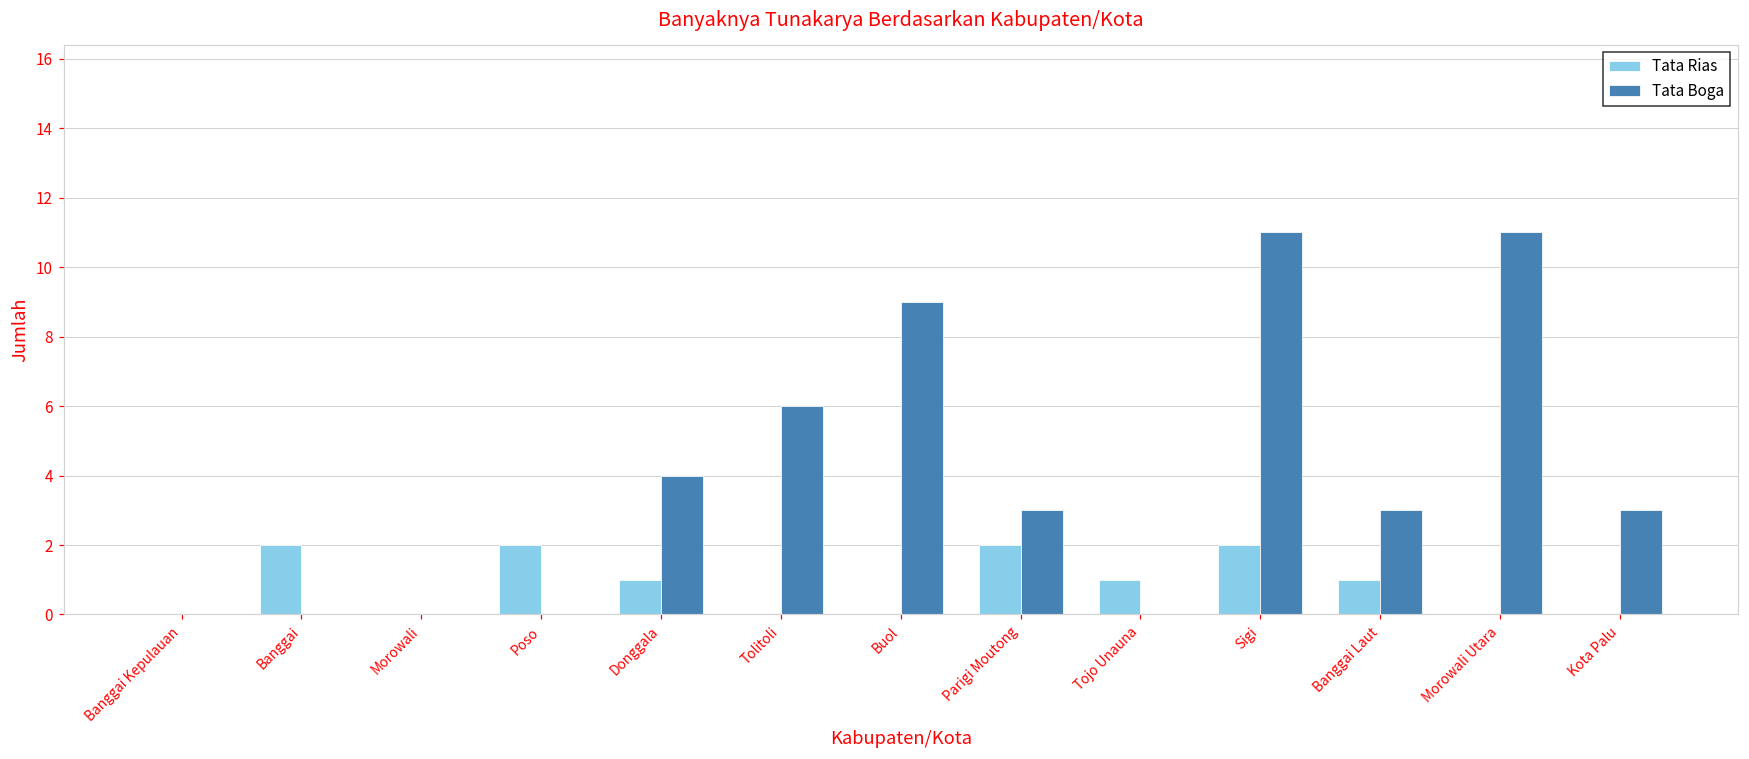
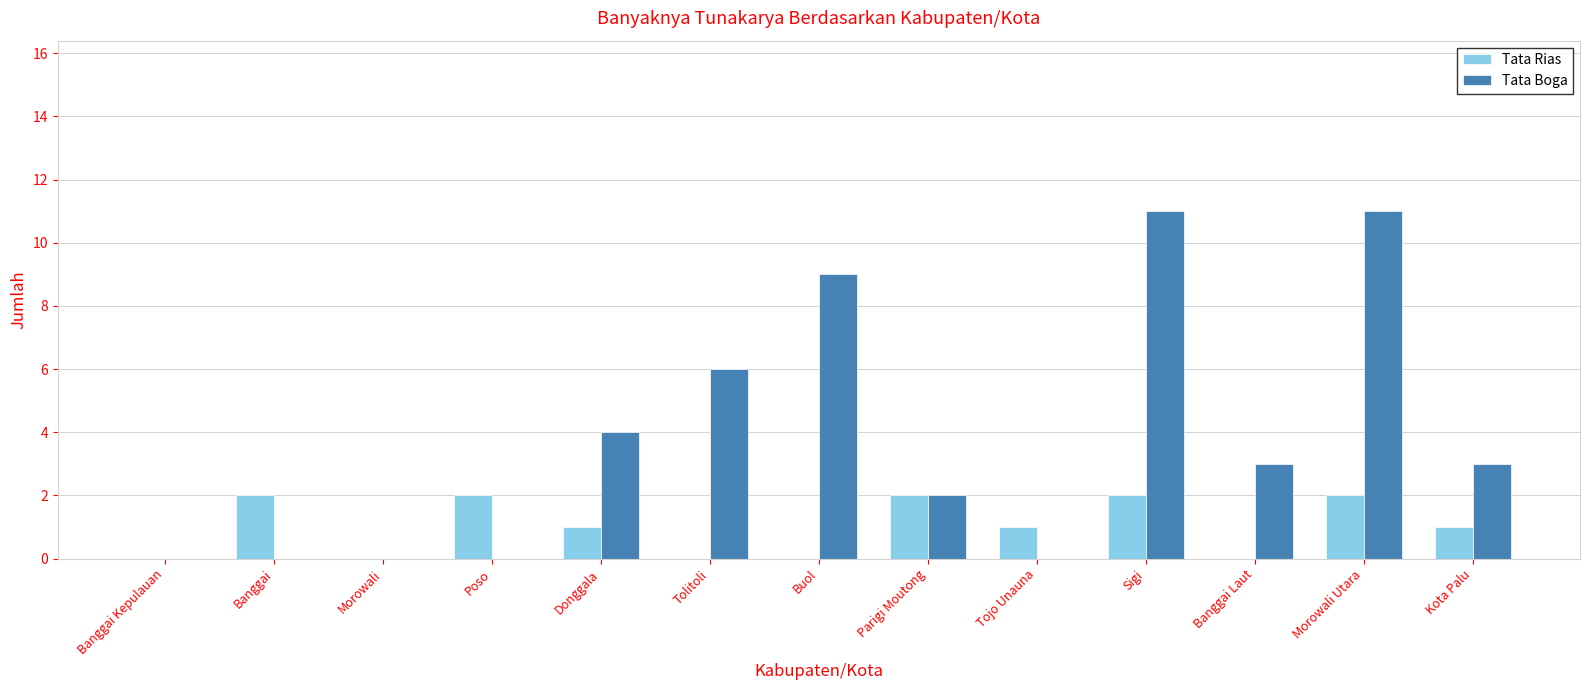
Tata Boga, Parigi Moutong: 3 -> 2
Tata Rias, Banggai Laut: 1 -> 0
Tata Rias, Morowali Utara: 0 -> 2
Tata Rias, Kota Palu: 0 -> 1
